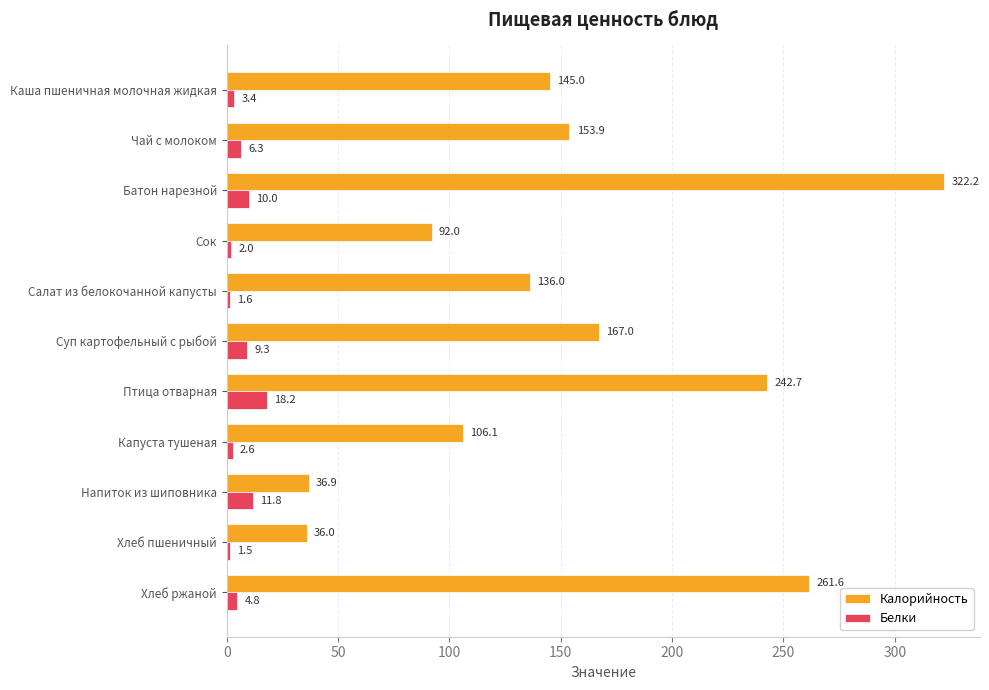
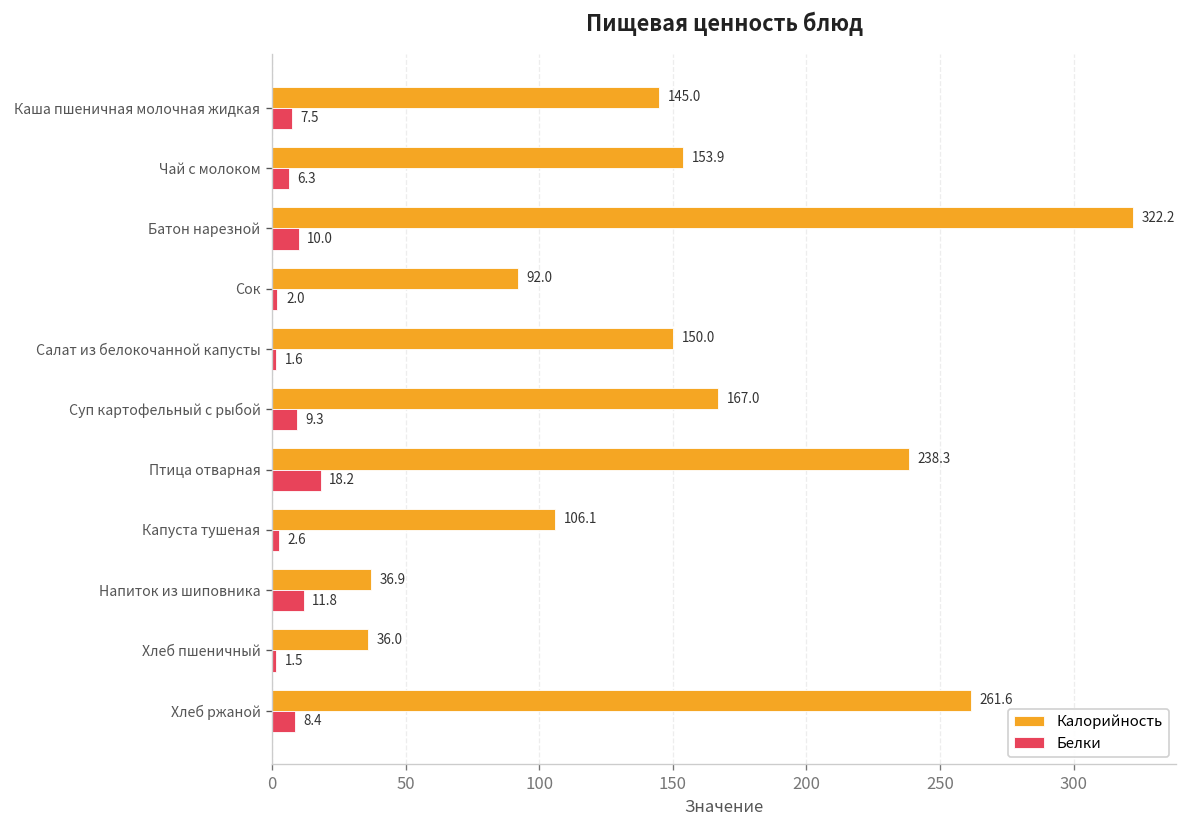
Белки, Каша пшеничная молочная жидкая: 3.4 -> 7.5
Калорийность, Салат из белокочанной капусты: 136.0 -> 150.0
Калорийность, Птица отварная: 242.7 -> 238.3
Белки, Хлеб ржаной: 4.8 -> 8.4
